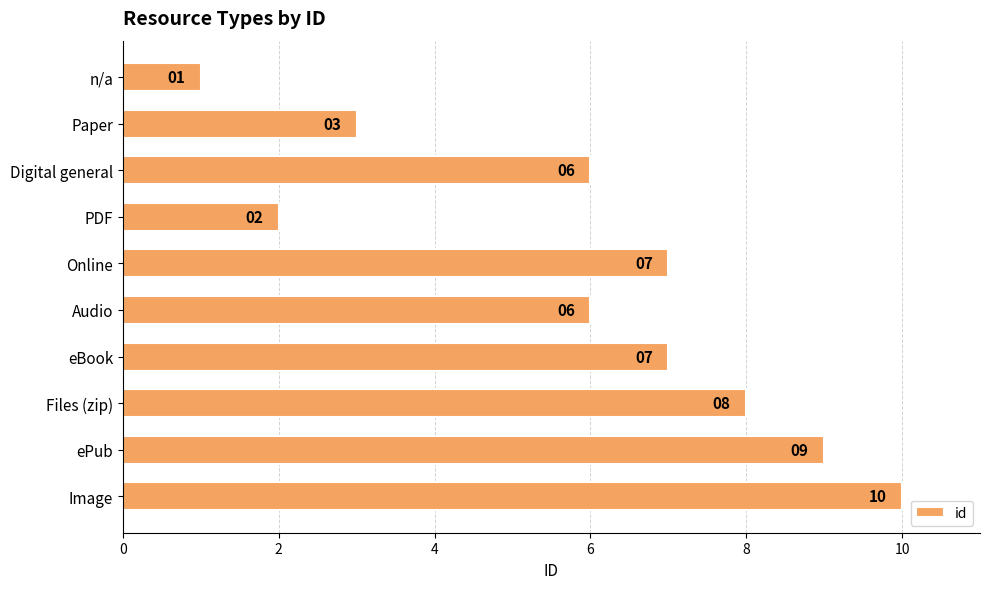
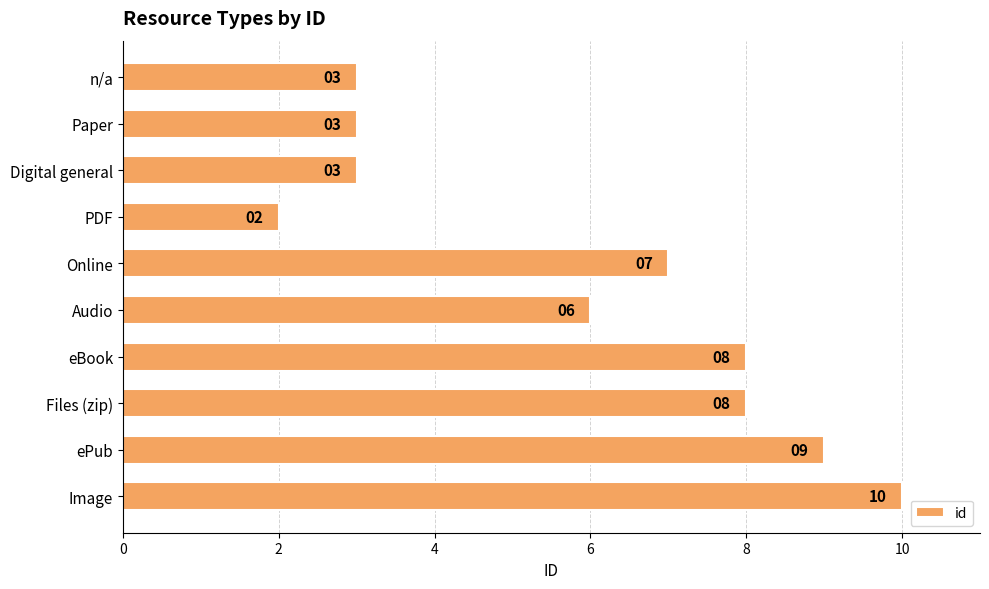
n/a: 01 -> 03
Digital general: 06 -> 03
eBook: 07 -> 08
